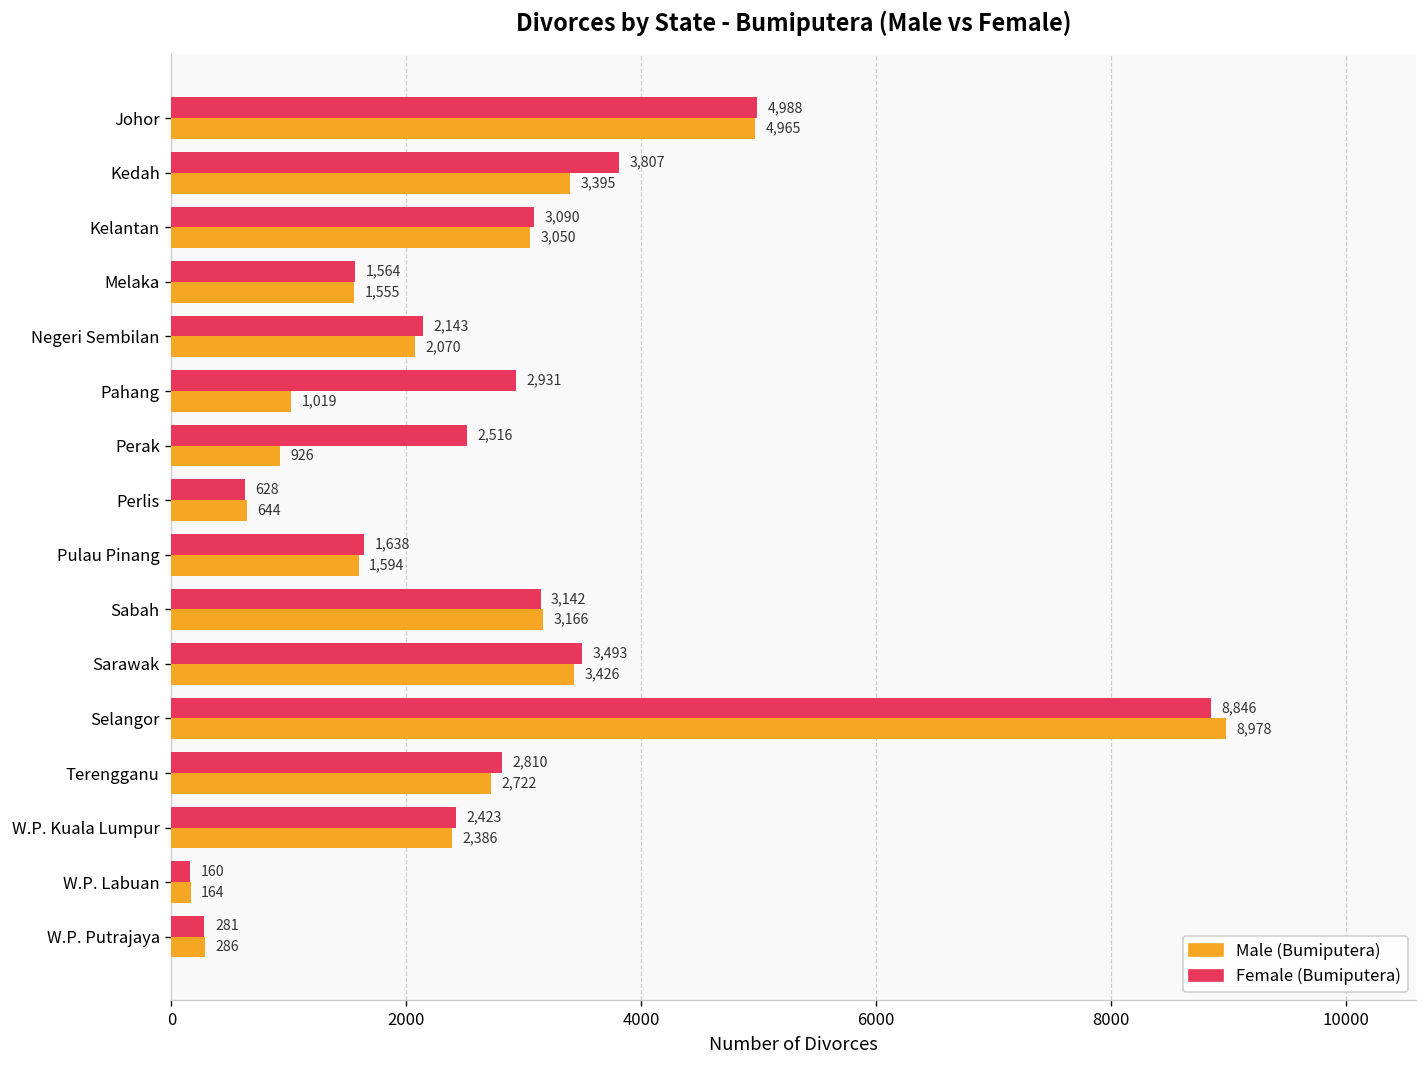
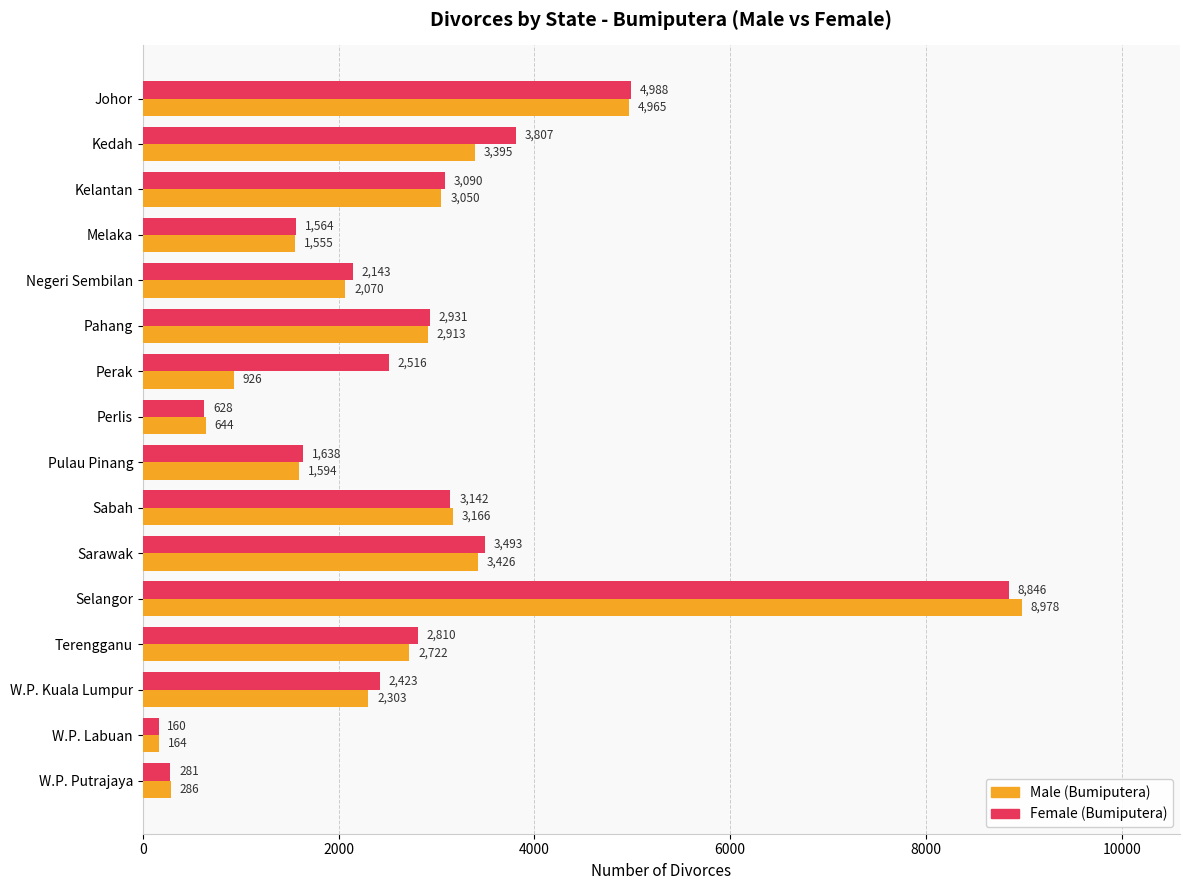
Male (Bumiputera), Pahang: 1,019 -> 2,913
Male (Bumiputera), W.P. Kuala Lumpur: 2,386 -> 2,303
